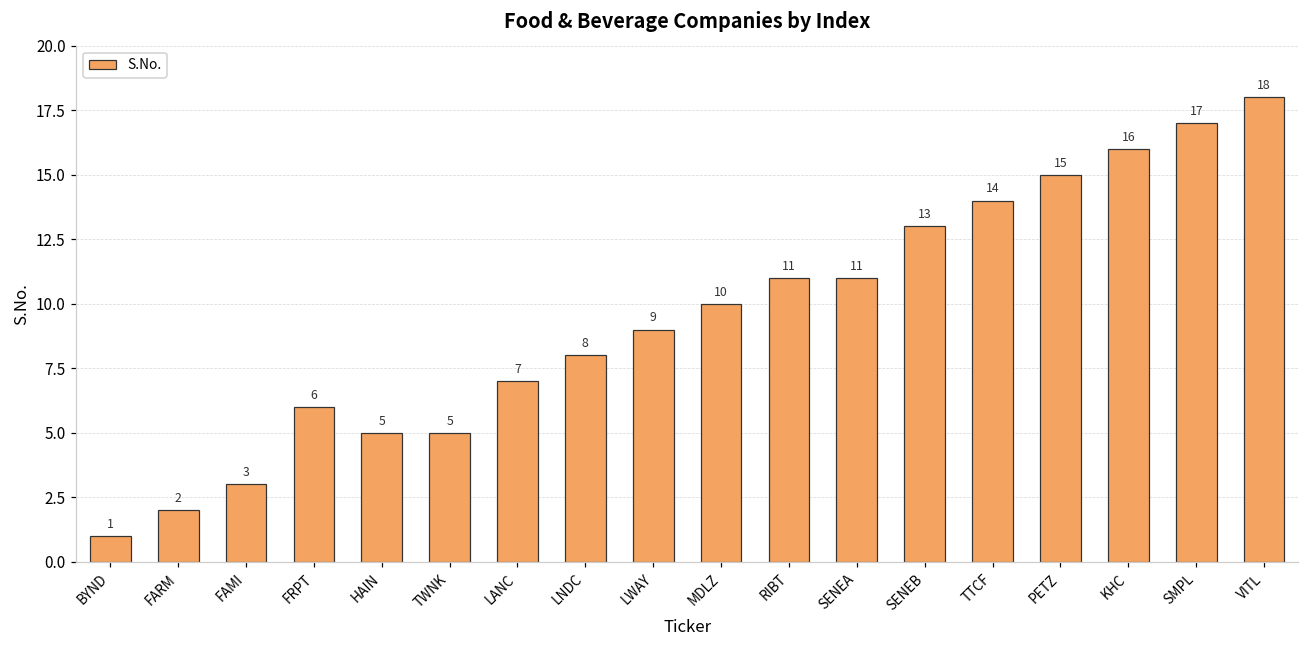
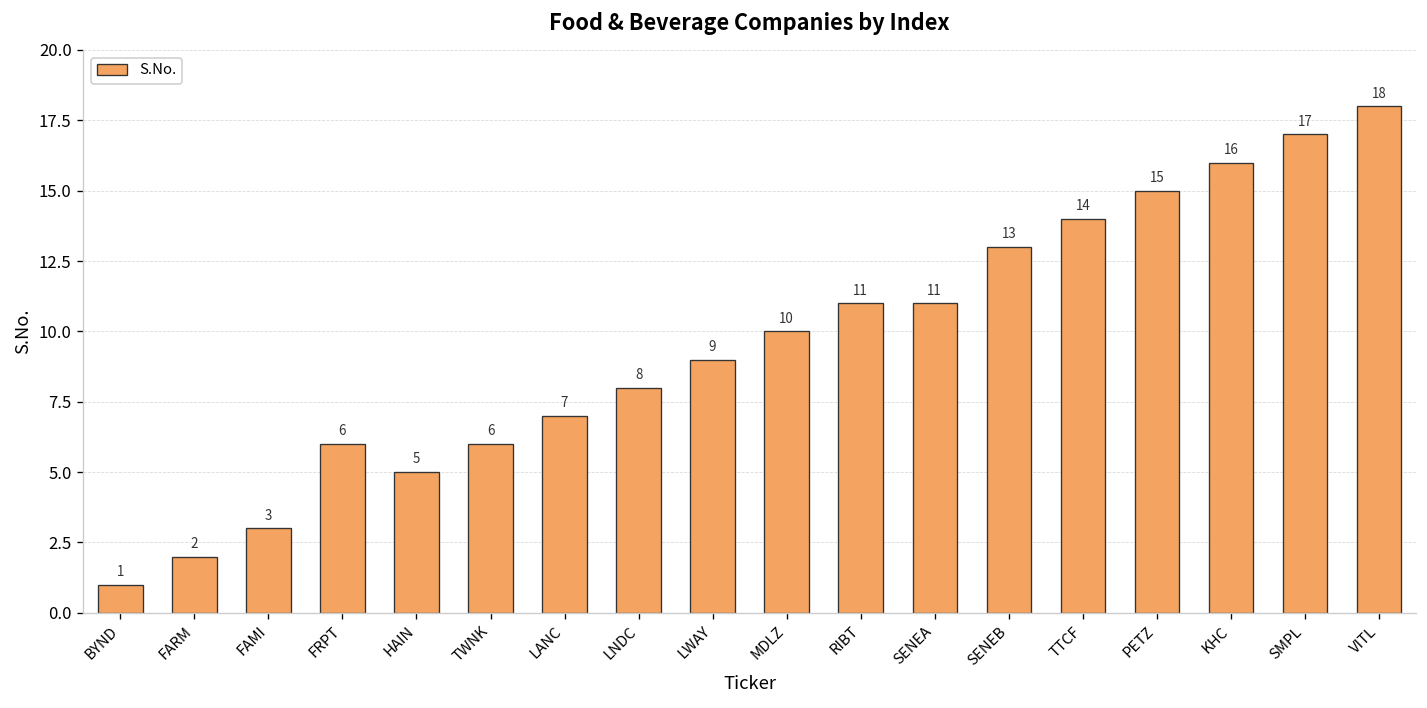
TWNK: 5 -> 6
